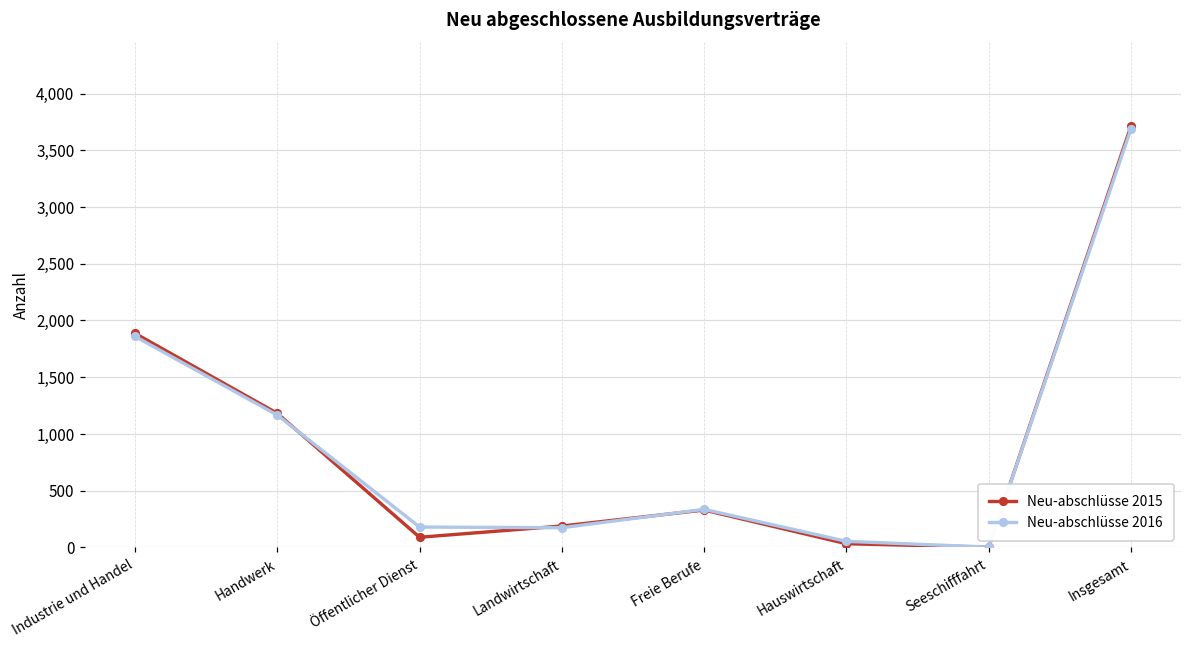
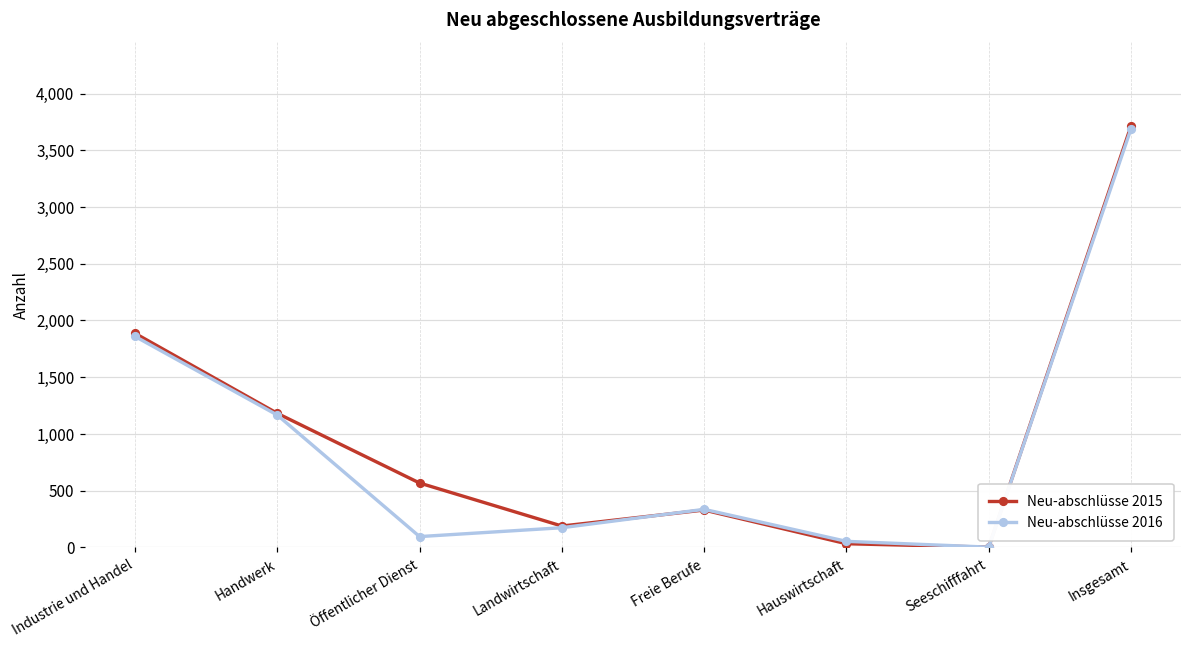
Neu-abschlüsse 2015, Öffentlicher Dienst: 90 -> 570
Neu-abschlüsse 2016, Öffentlicher Dienst: 180 -> 100
